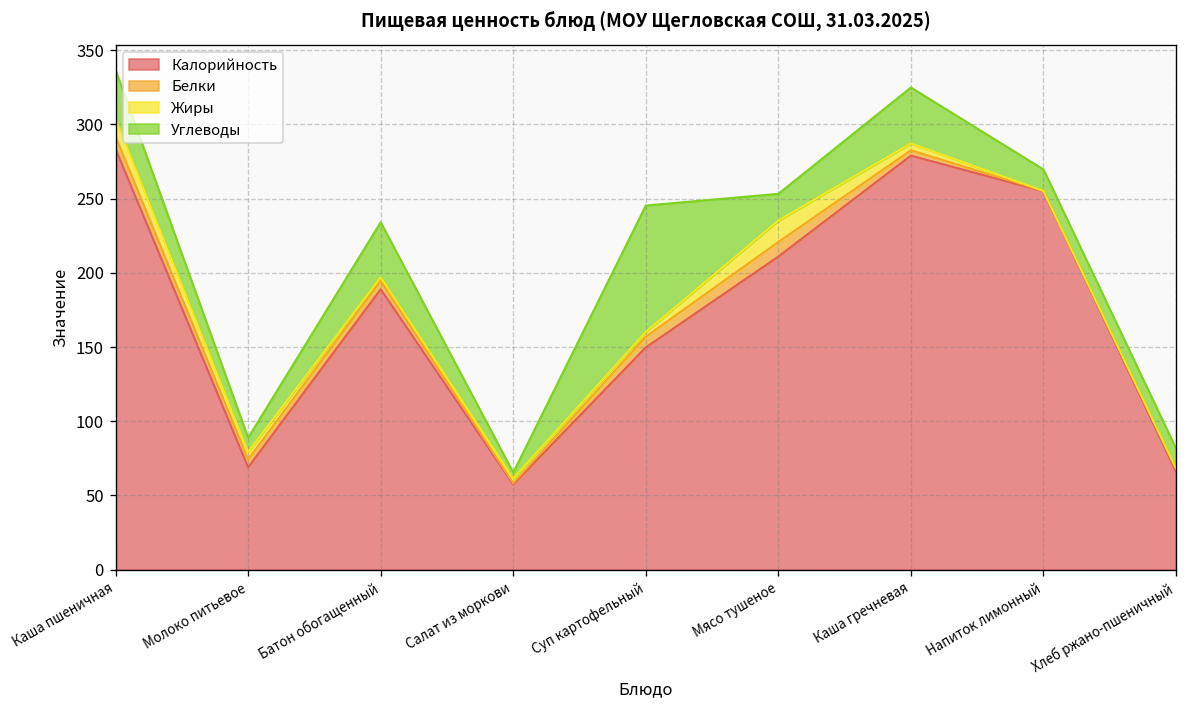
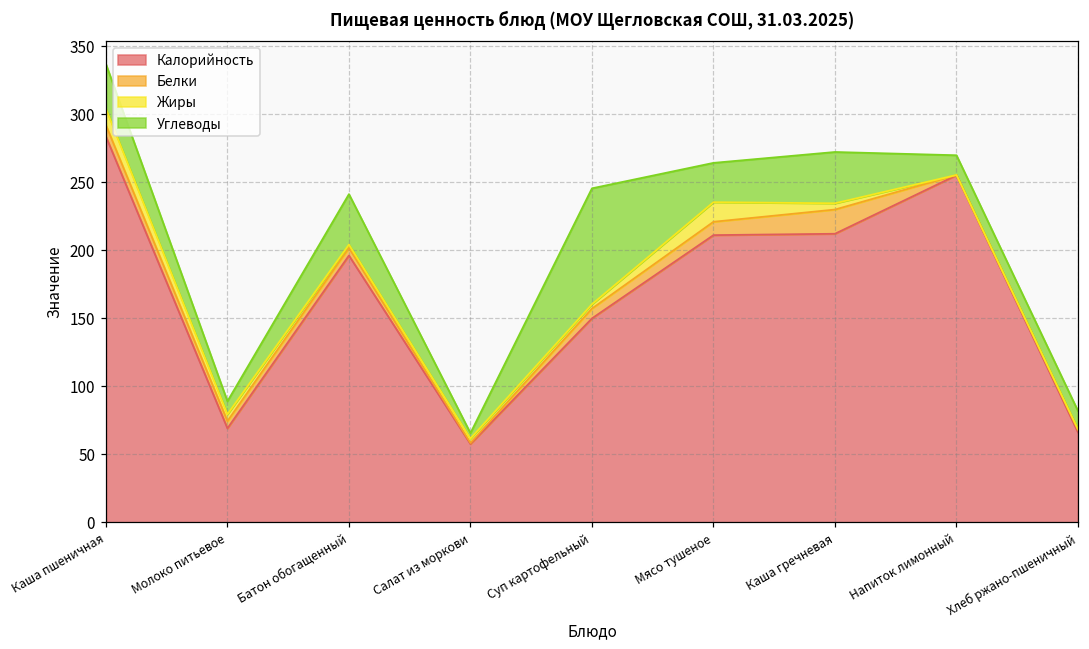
Калорийность, Батон обогащенный: 189 -> 196
Углеводы, Мясо тушеное: 18 -> 29
Калорийность, Каша гречневая: 279 -> 212
Белки, Каша гречневая: 4 -> 18
